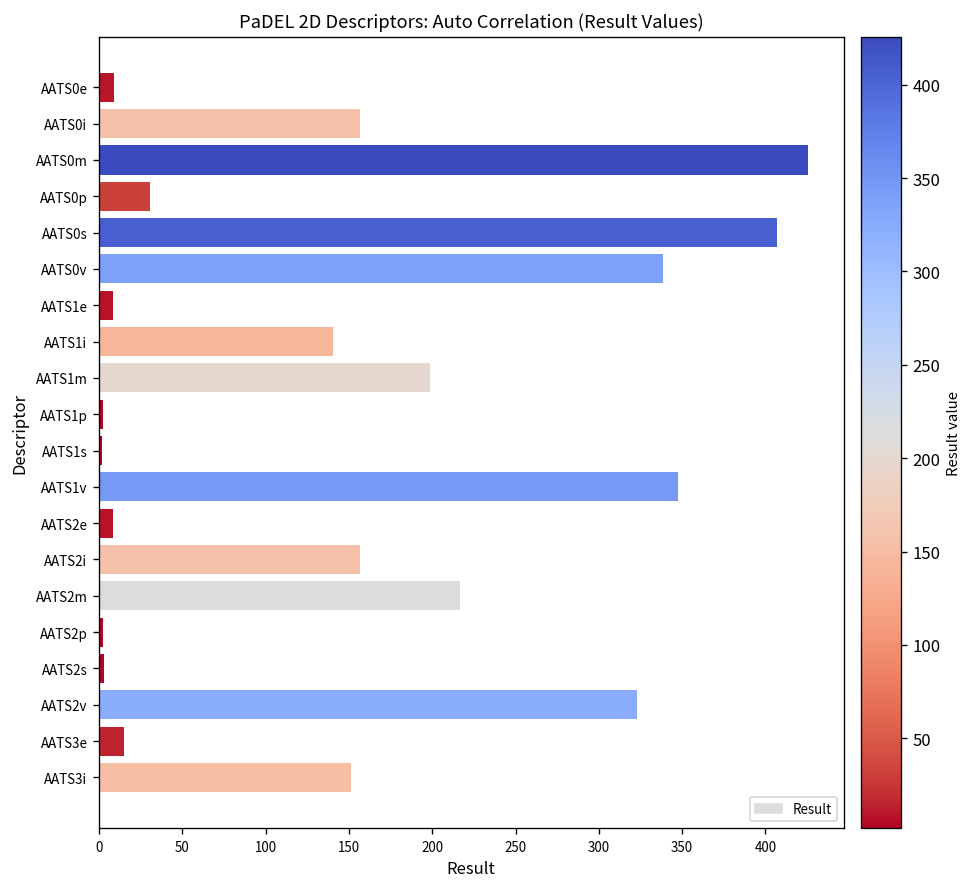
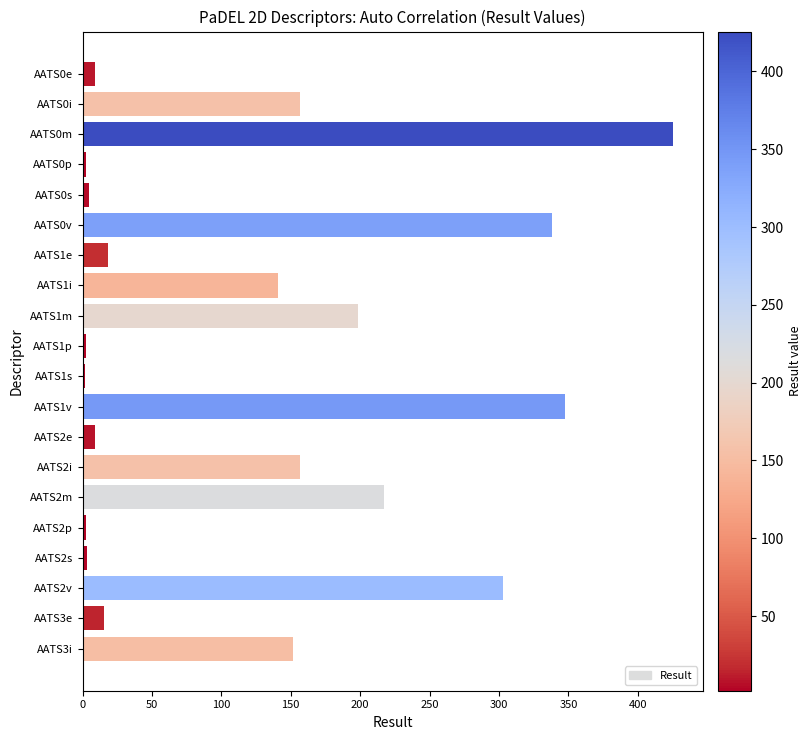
AATS0p: 30 -> 3
AATS0s: 407 -> 4
AATS1e: 8 -> 19
AATS2v: 323 -> 303
